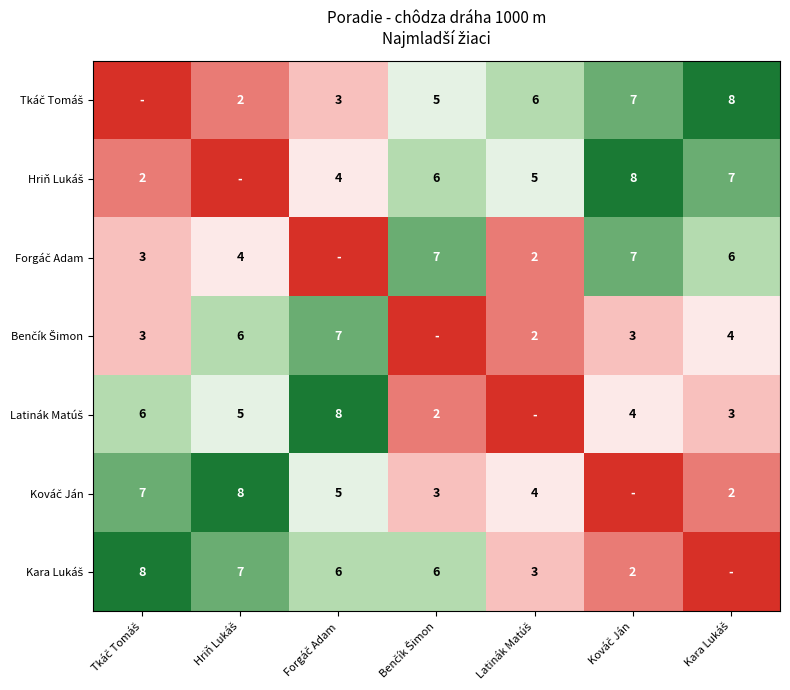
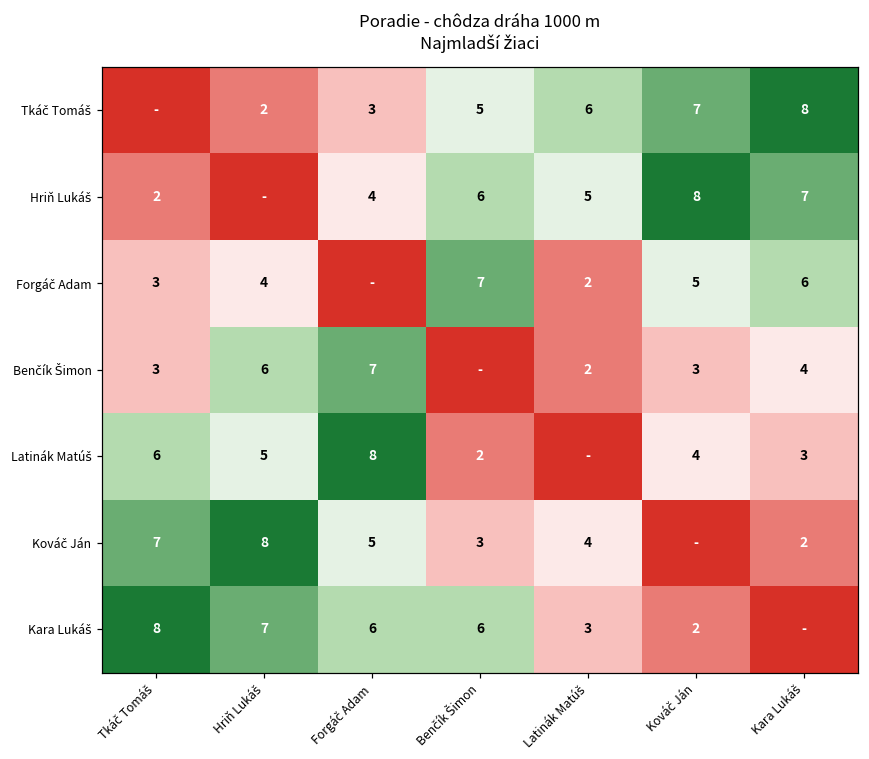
Forgáč Adam, Kováč Ján: 7 -> 5
